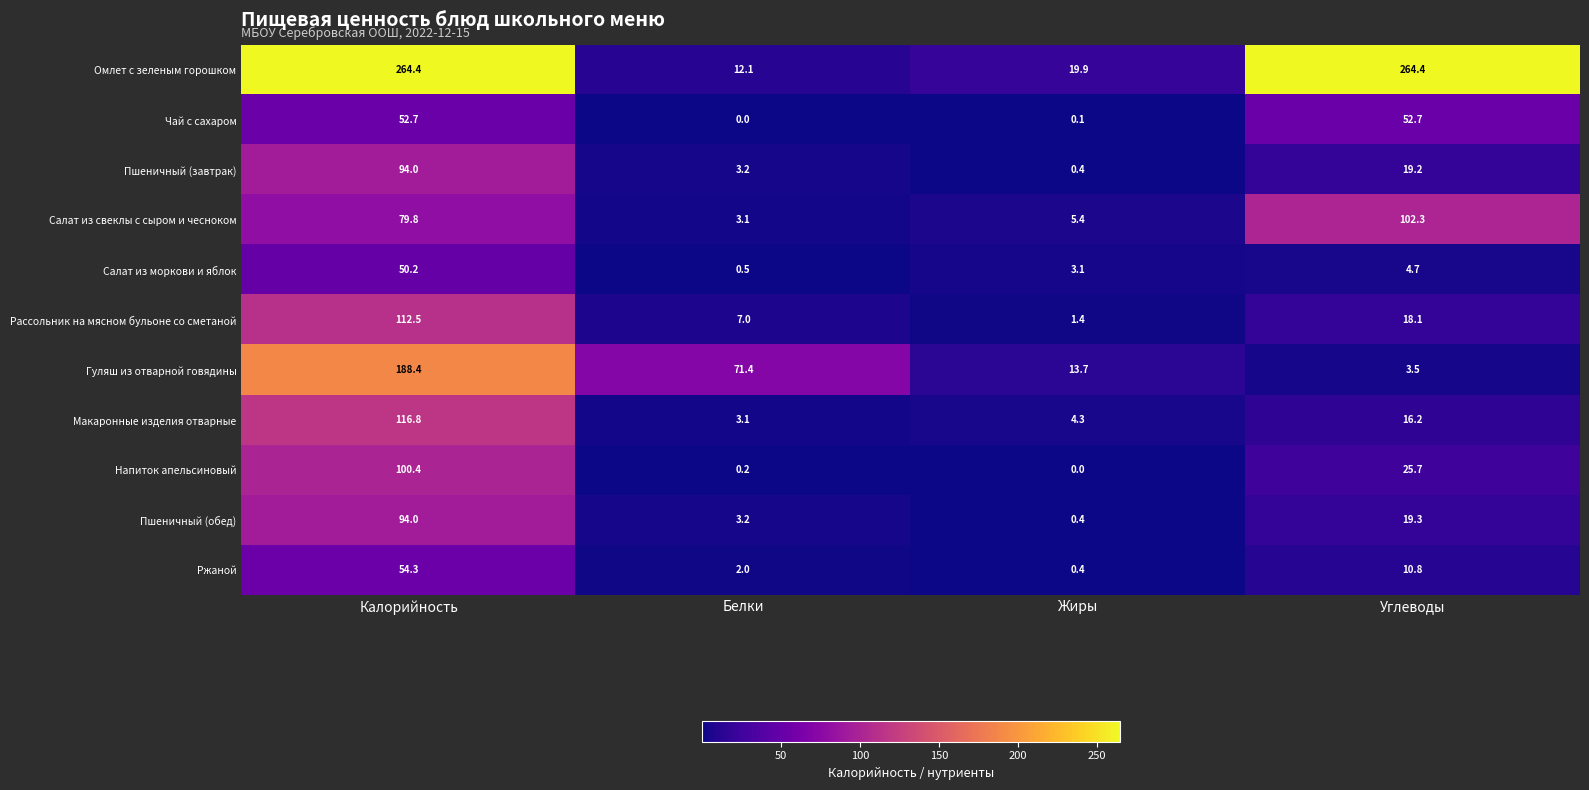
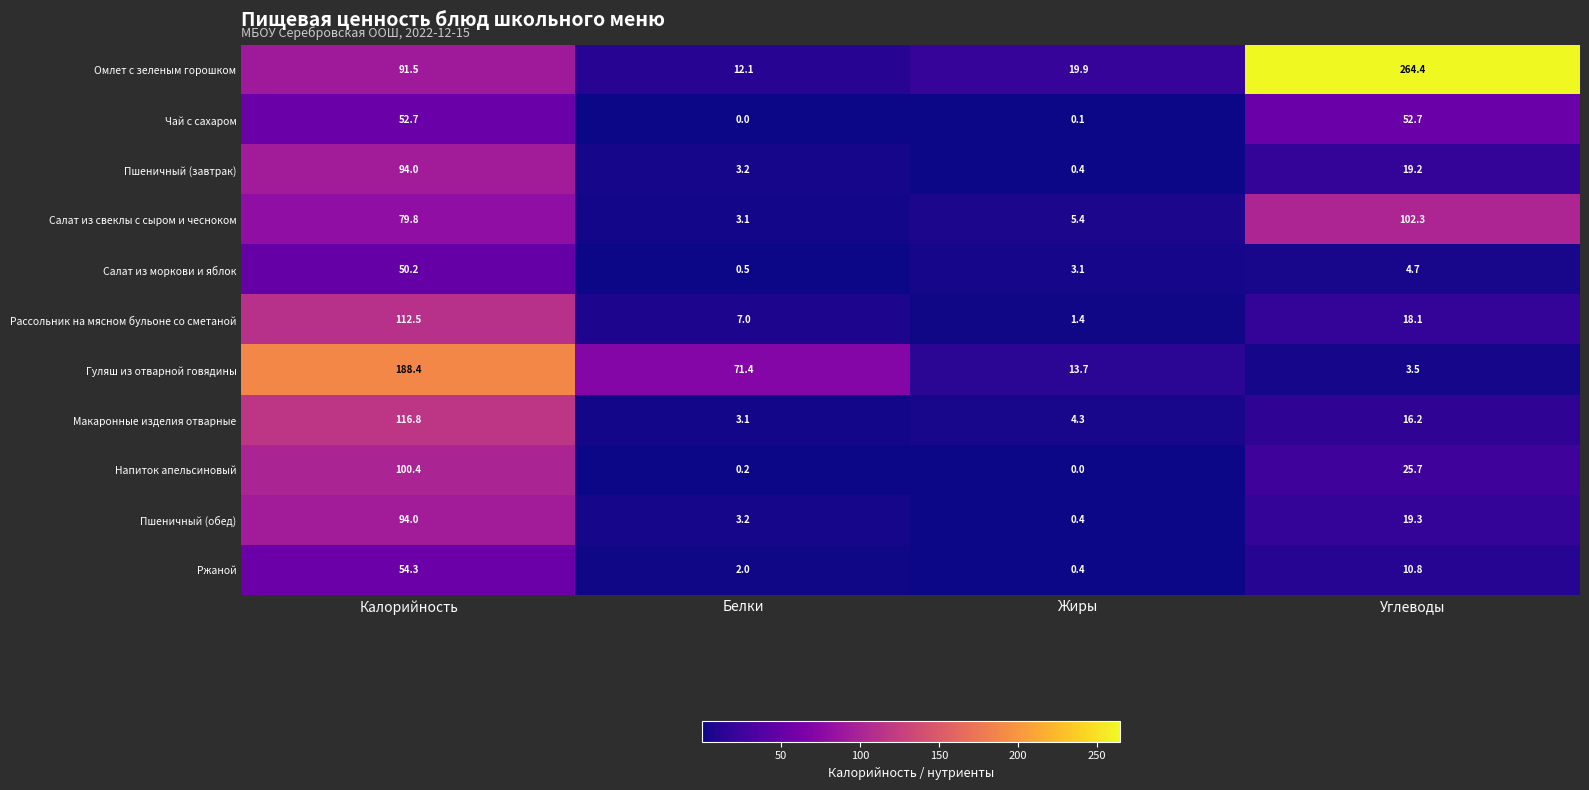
Омлет с зеленым горошком, Калорийность: 264.4 -> 91.5
